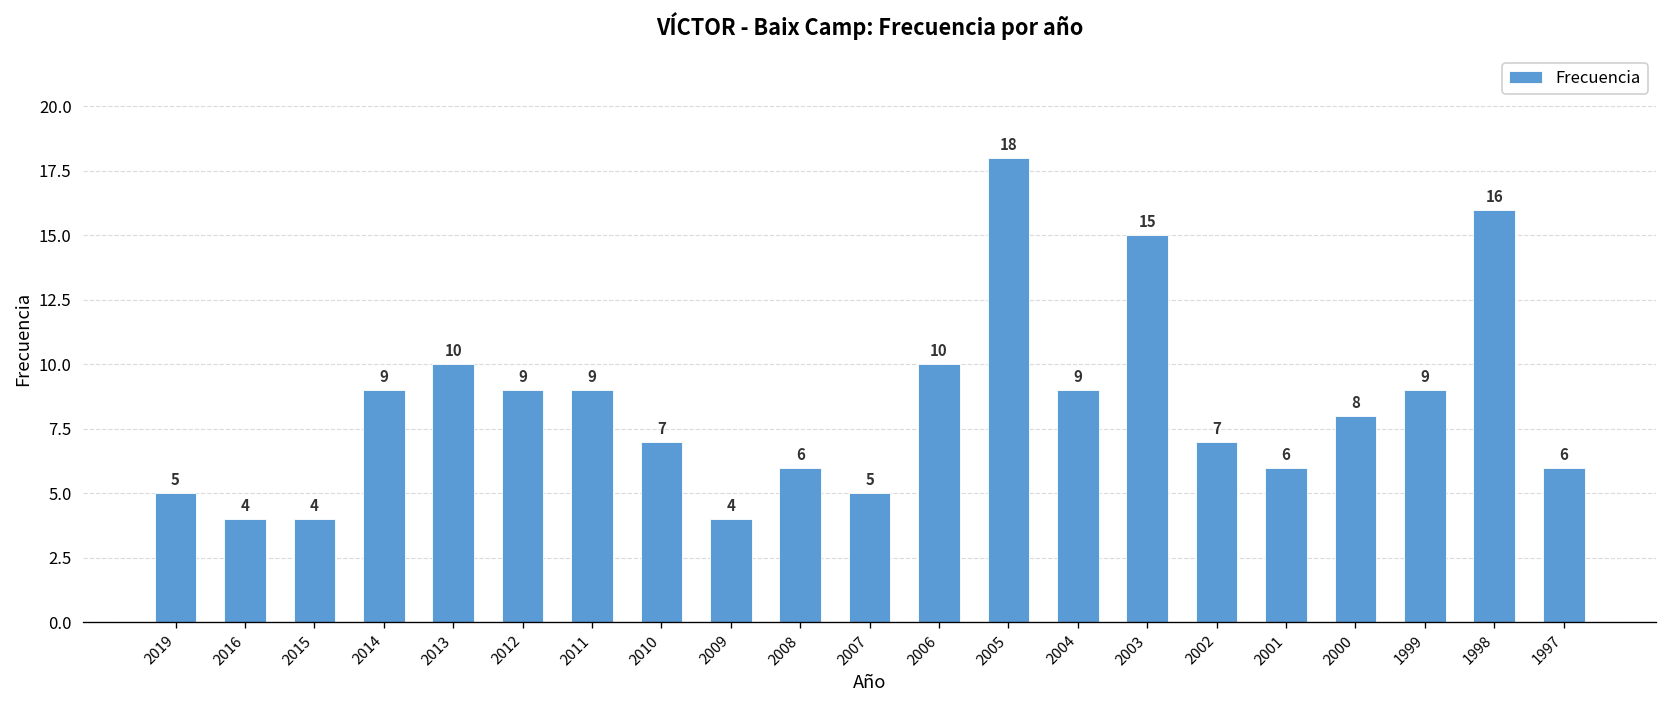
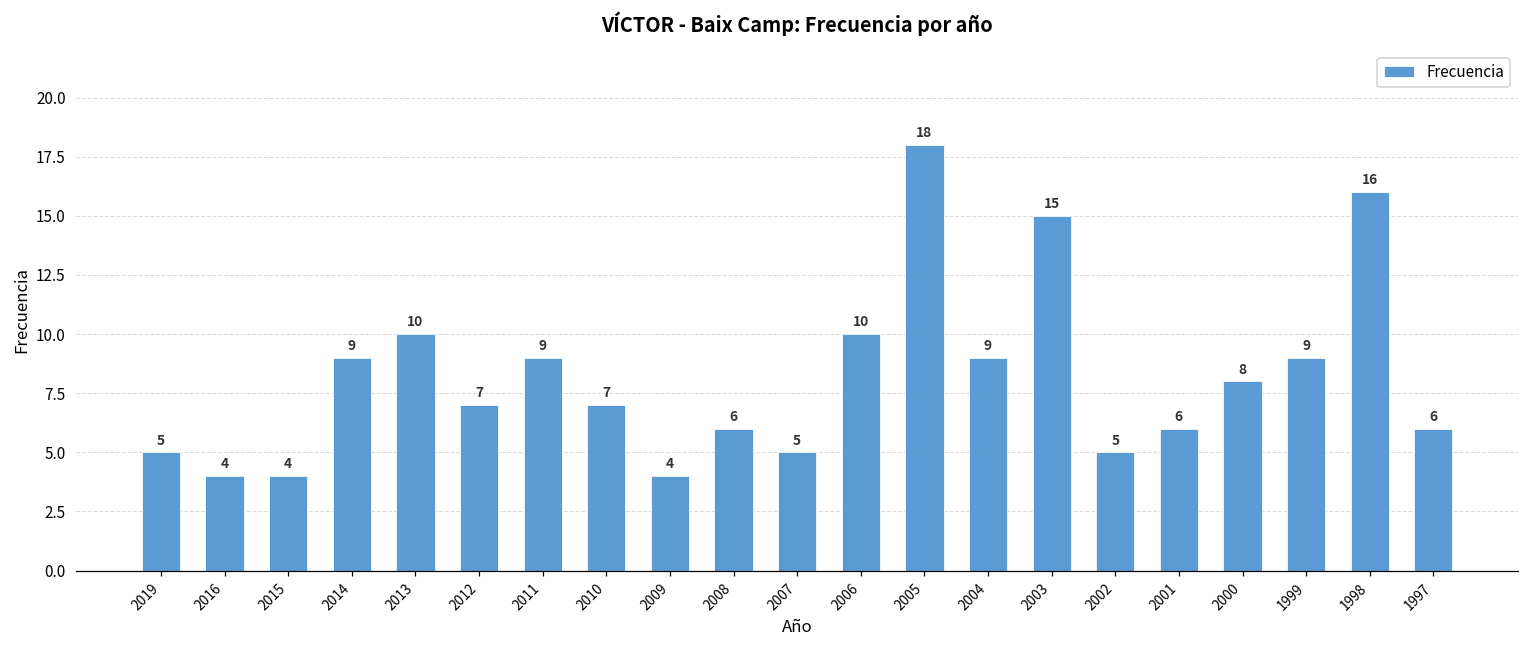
2012: 9 -> 7
2002: 7 -> 5
